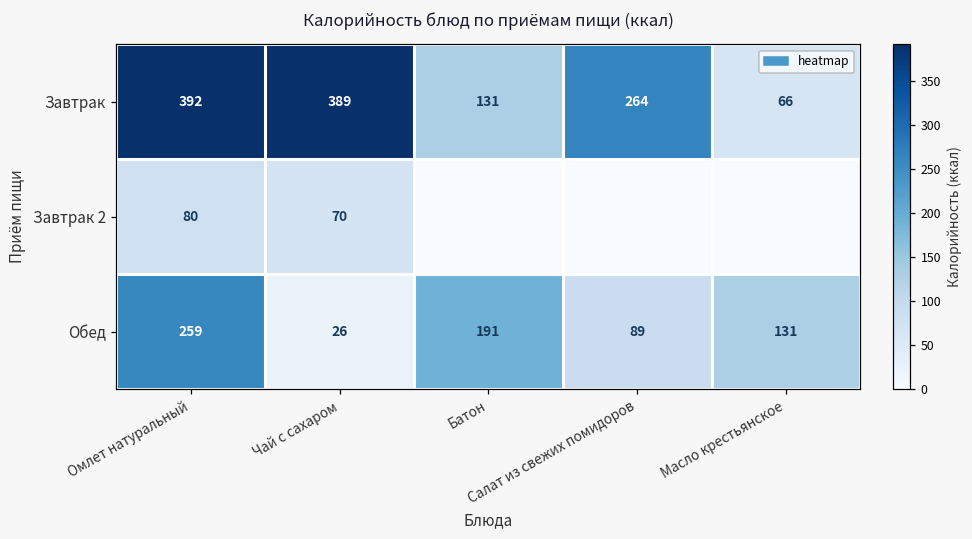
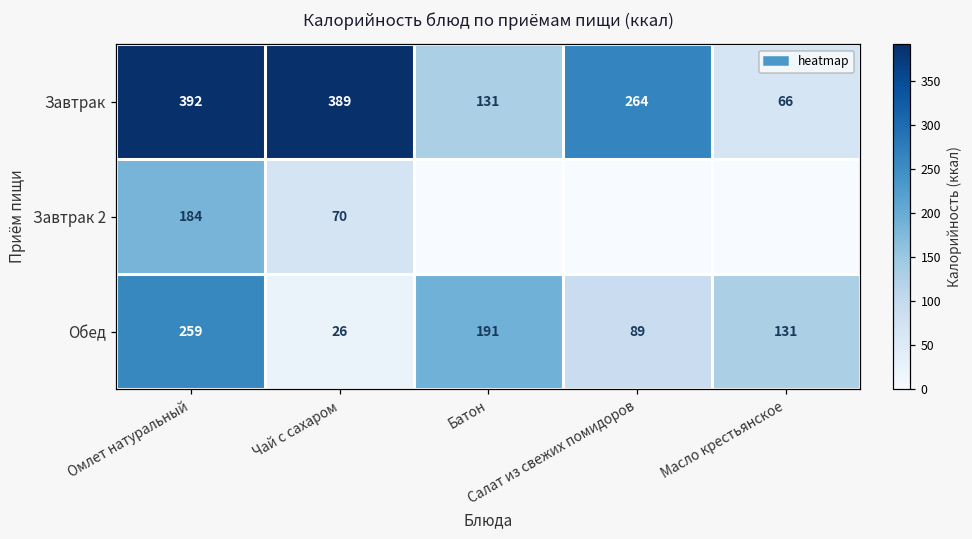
Завтрак 2, Омлет натуральный: 80 -> 184
